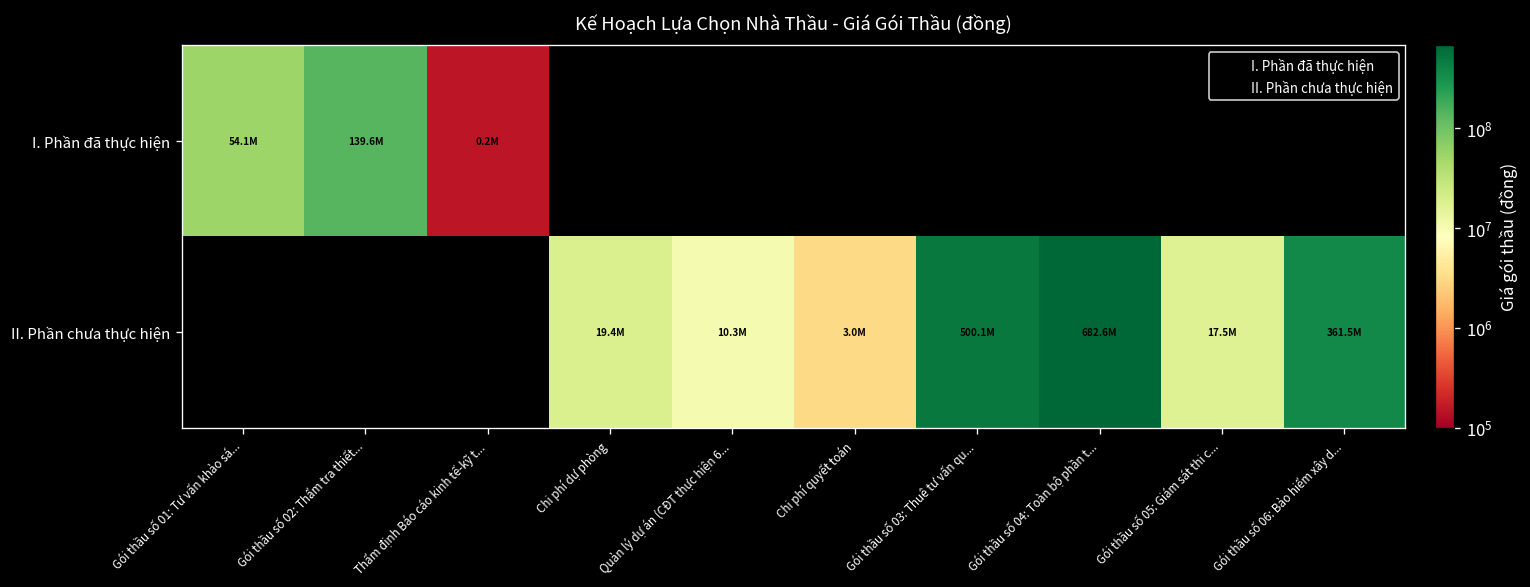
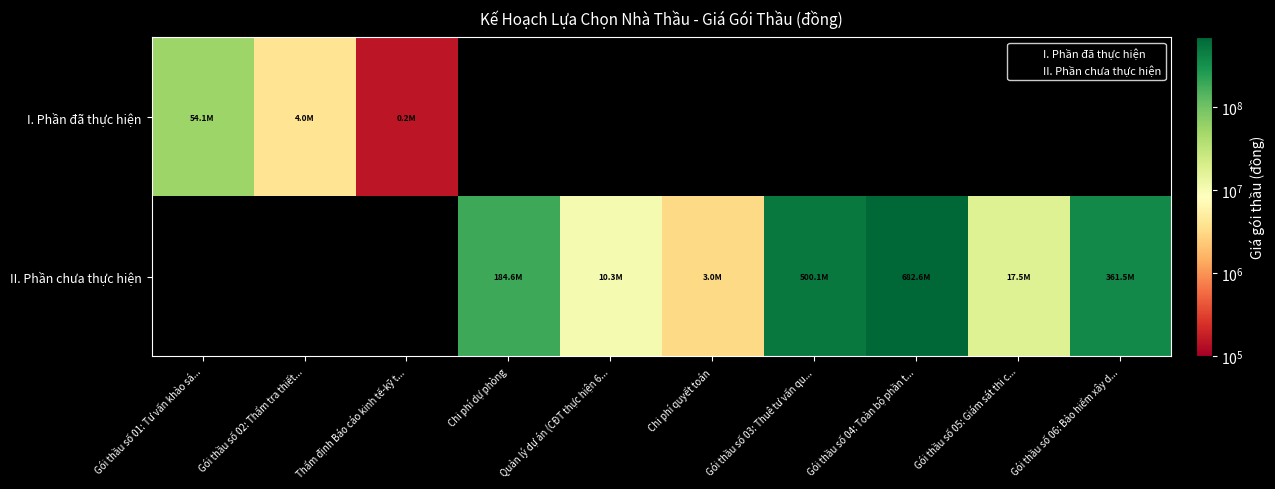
I. Phần đã thực hiện, Gói thầu số 02: Thẩm tra thiết...: 139.6M -> 4.0M
II. Phần chưa thực hiện, Chi phí dự phòng: 19.4M -> 184.6M
